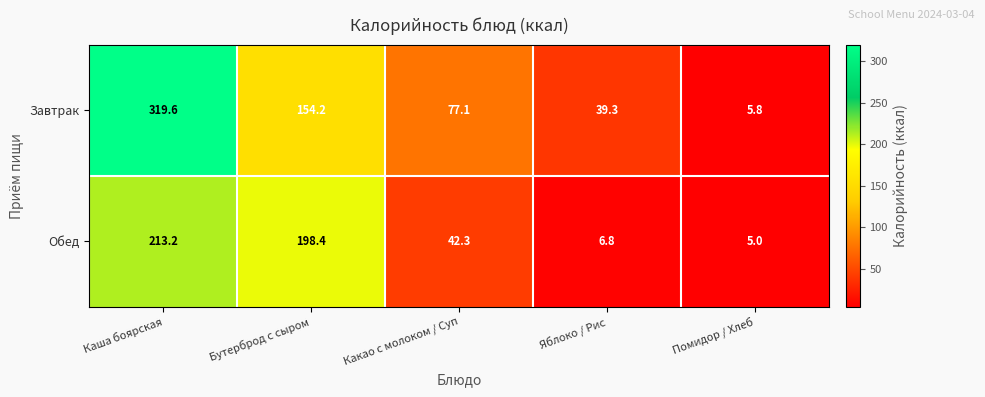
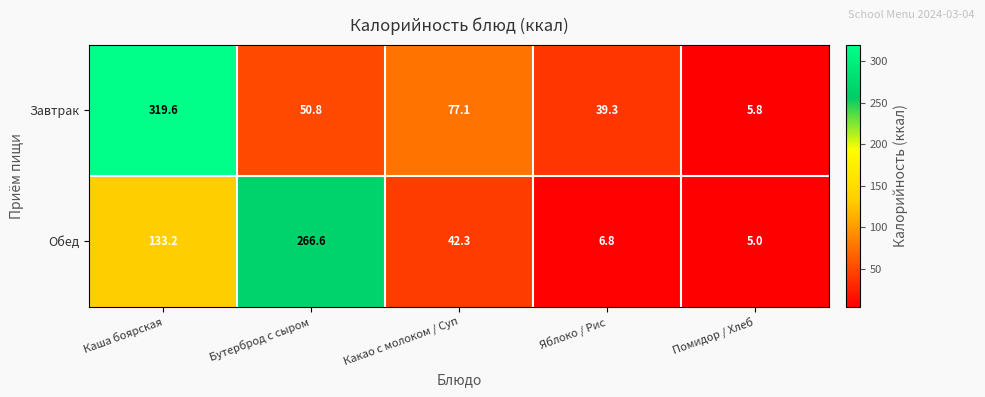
Завтрак, Бутерброд с сыром: 154.2 -> 50.8
Обед, Каша боярская: 213.2 -> 133.2
Обед, Бутерброд с сыром: 198.4 -> 266.6
